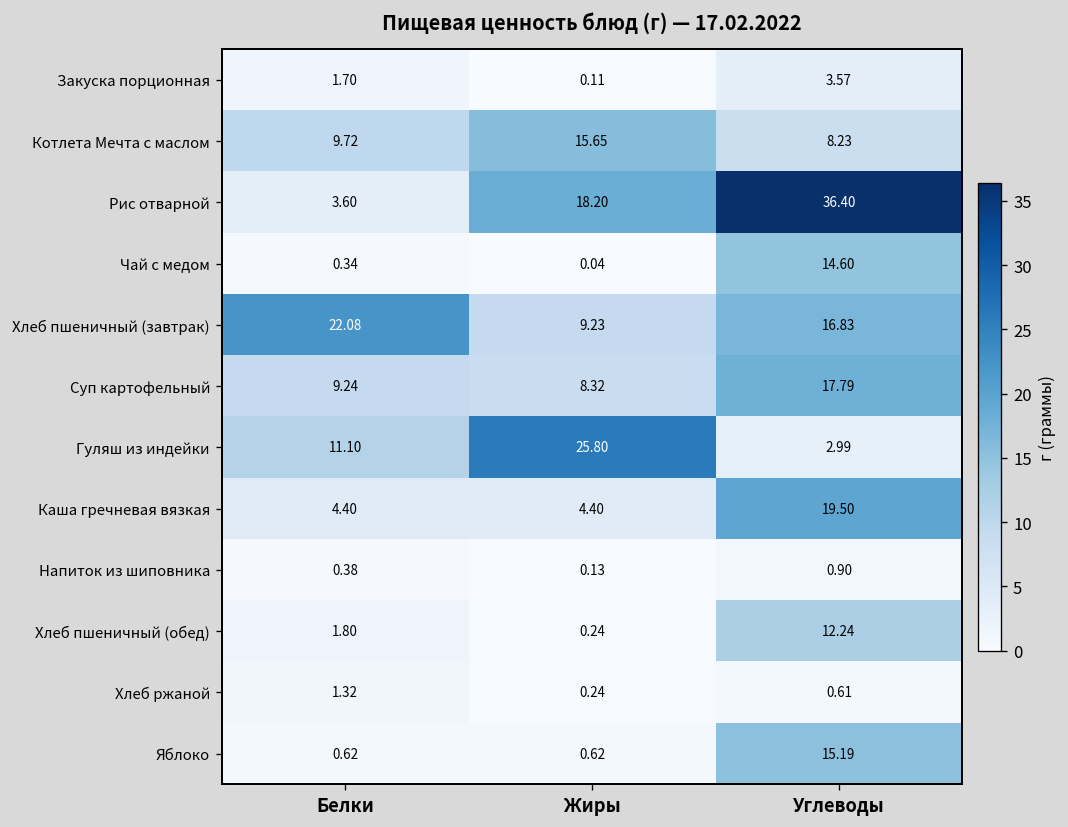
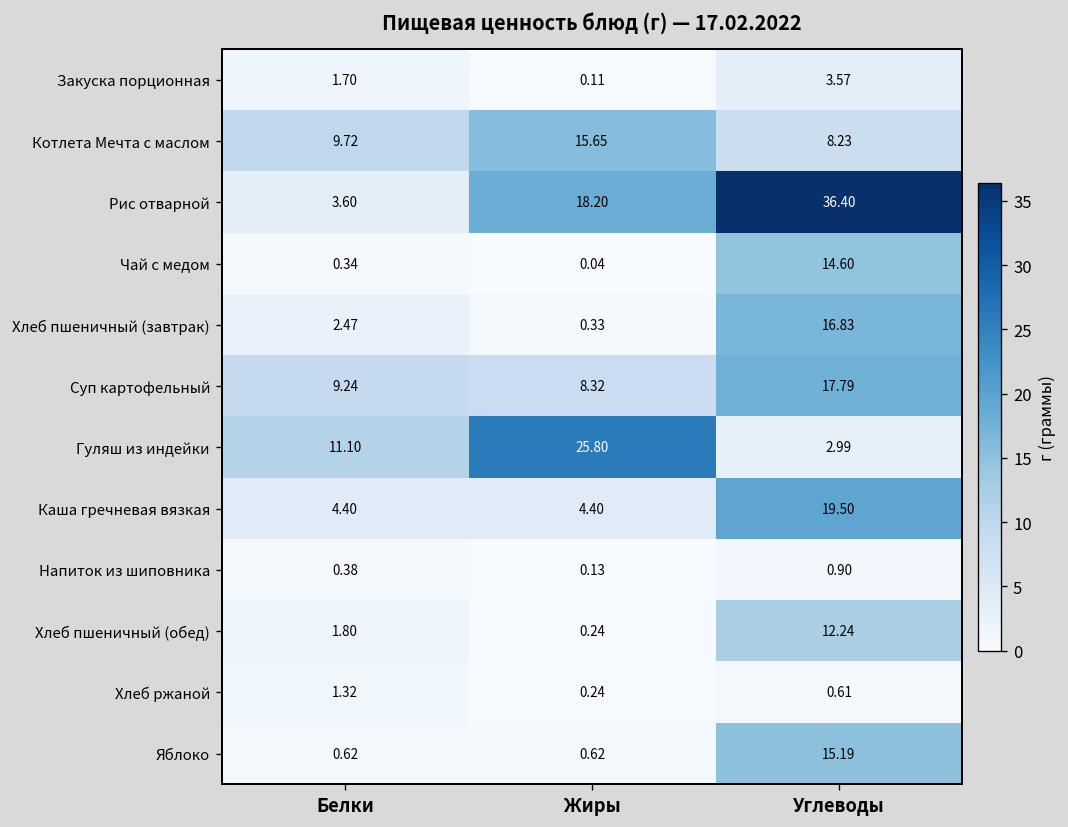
Хлеб пшеничный (завтрак), Белки: 22.08 -> 2.47
Хлеб пшеничный (завтрак), Жиры: 9.23 -> 0.33
